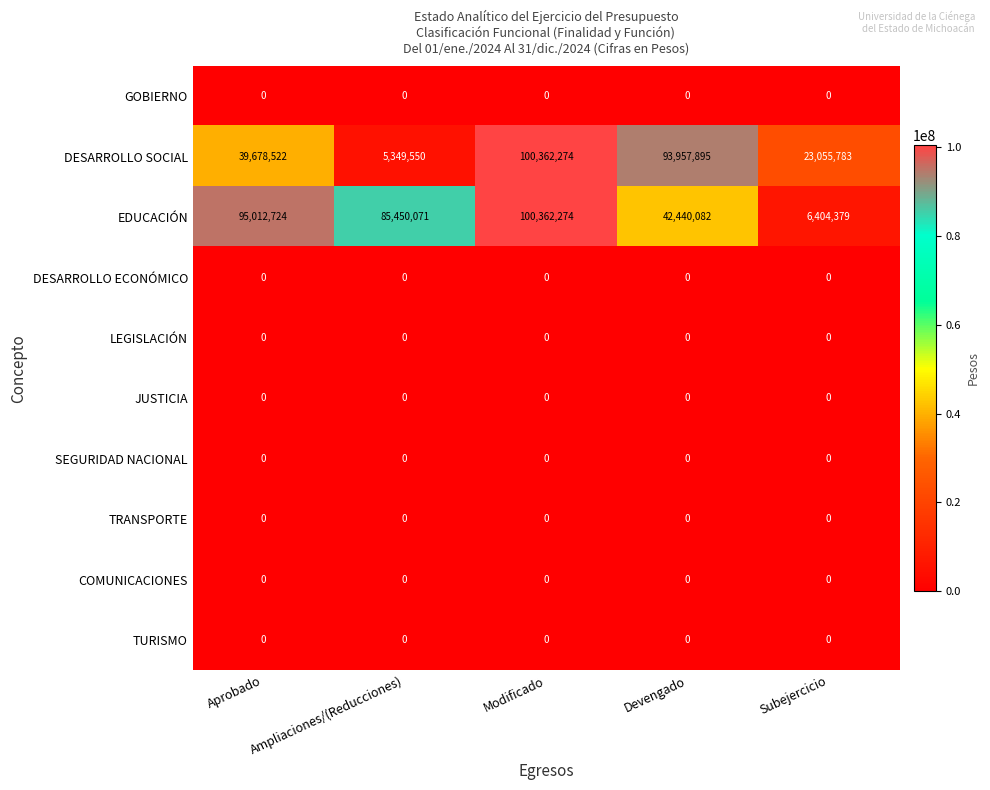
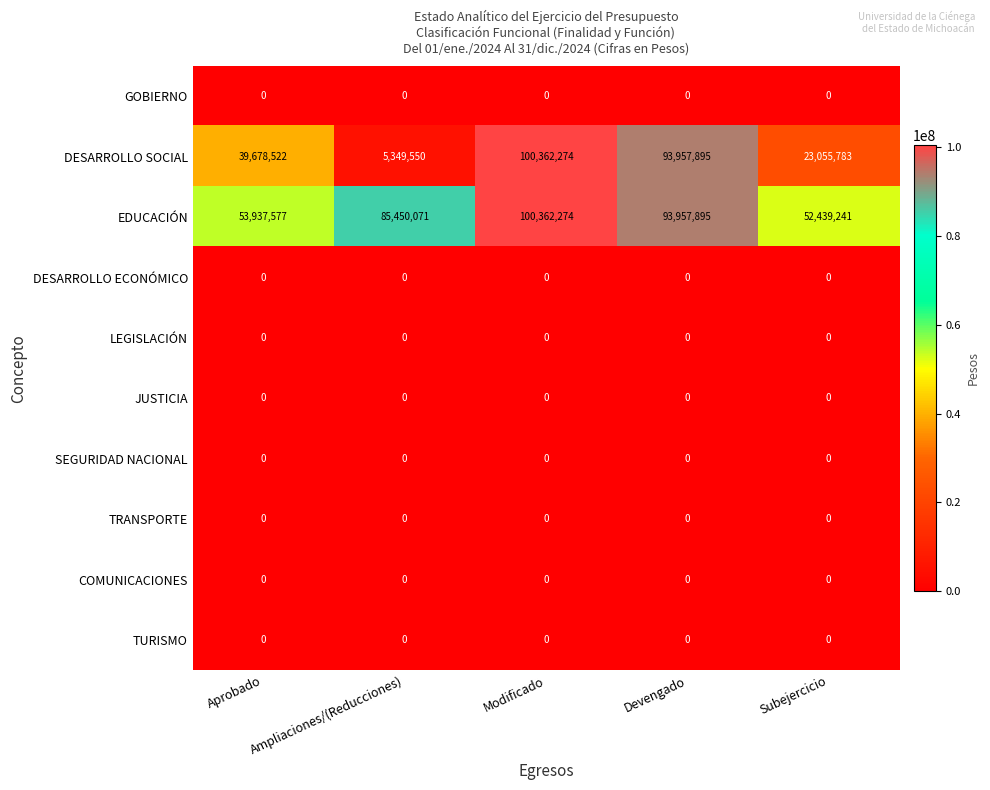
EDUCACIÓN, Aprobado: 95,012,724 -> 53,937,577
EDUCACIÓN, Devengado: 42,440,082 -> 93,957,895
EDUCACIÓN, Subejercicio: 6,404,379 -> 52,439,241
